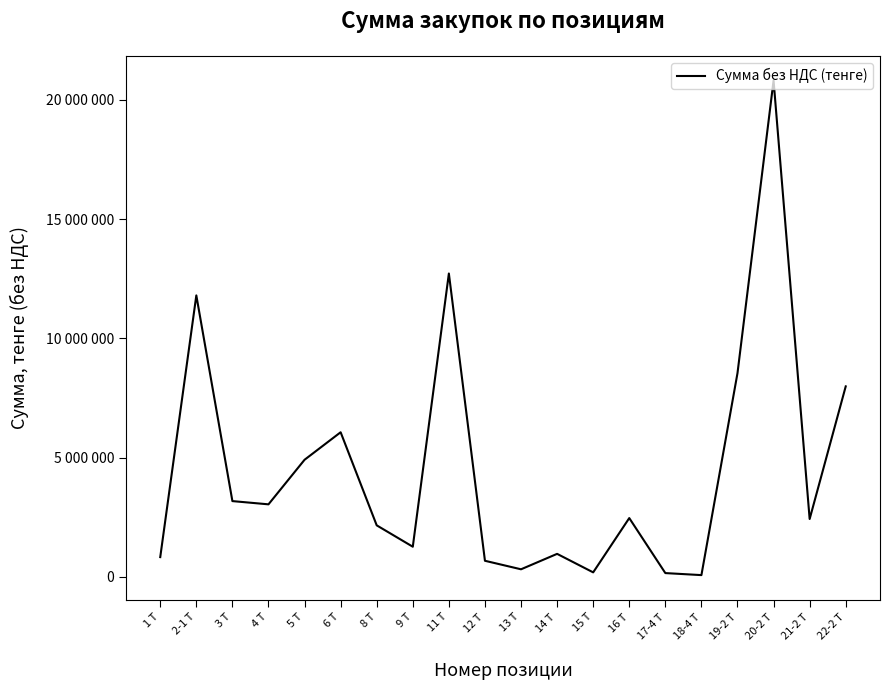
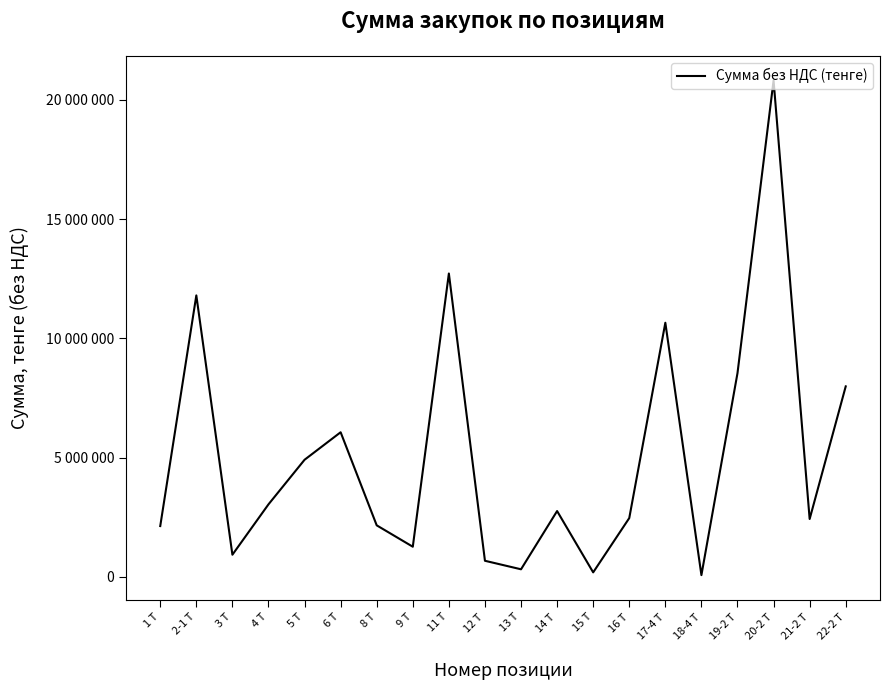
1 Т: 800000 -> 2100000
3 Т: 3200000 -> 900000
14 Т: 1000000 -> 2800000
17-4 Т: 200000 -> 10700000
